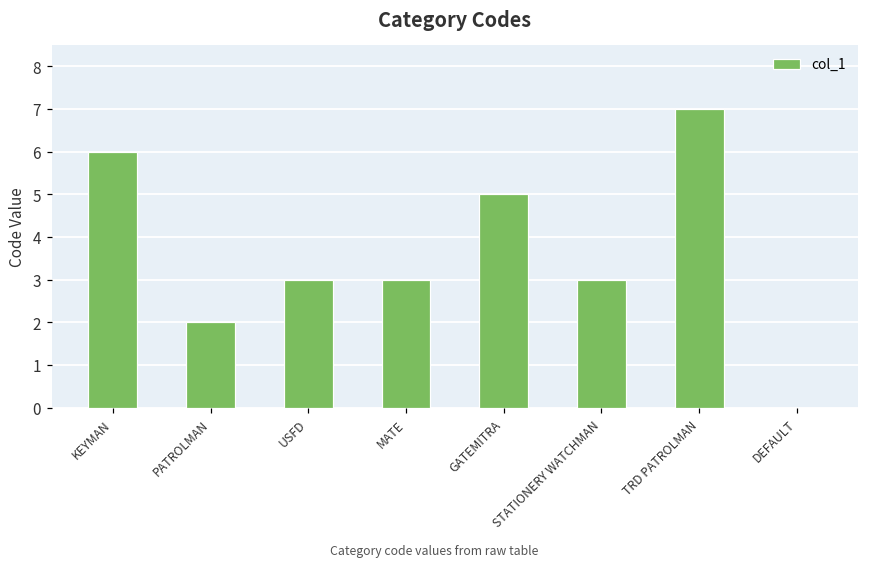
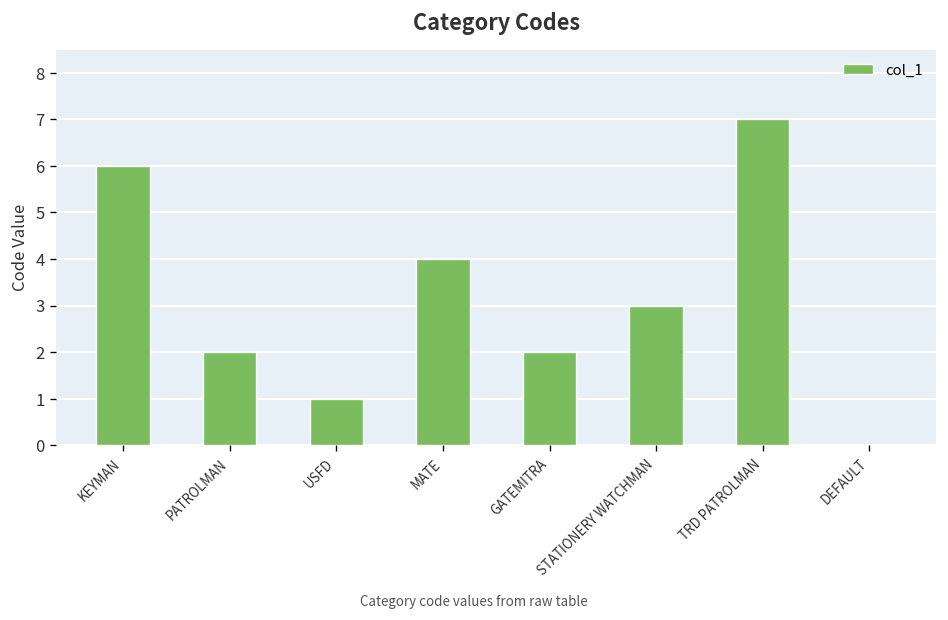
USFD: 3 -> 1
MATE: 3 -> 4
GATEMITRA: 5 -> 2
